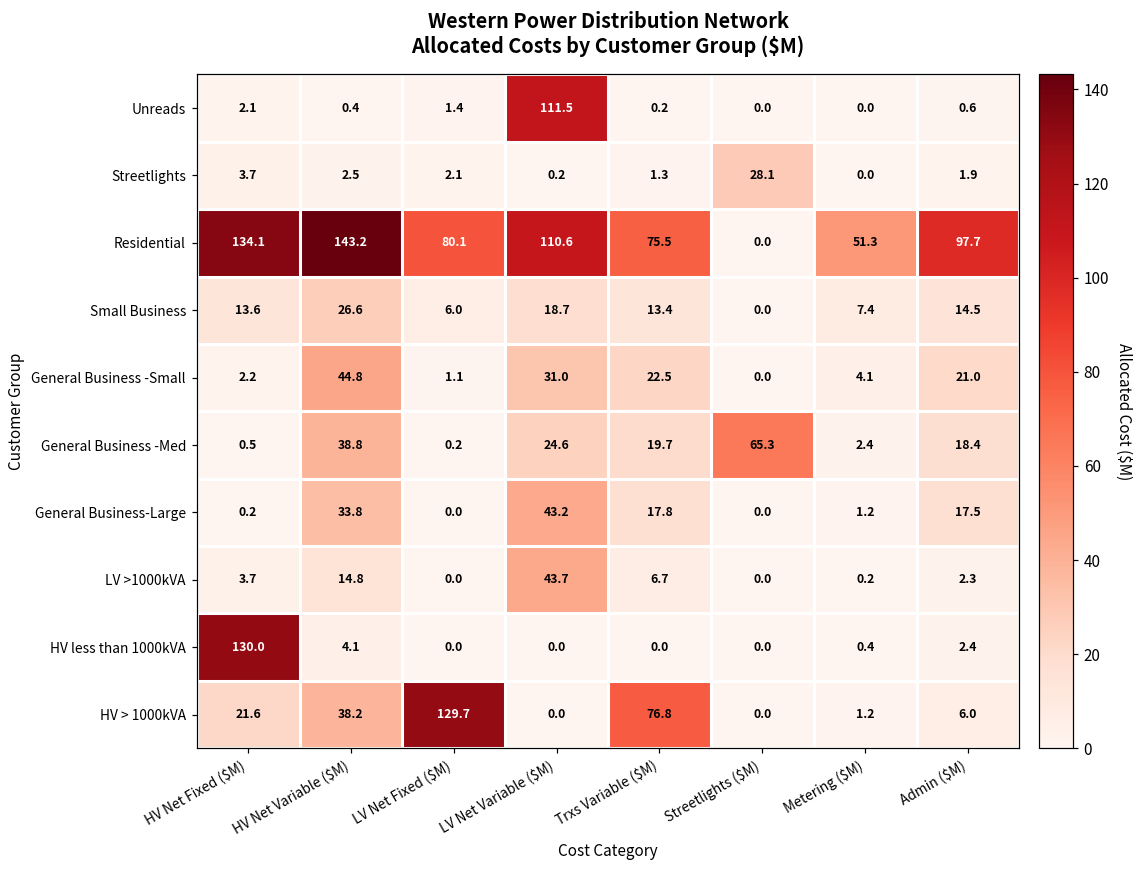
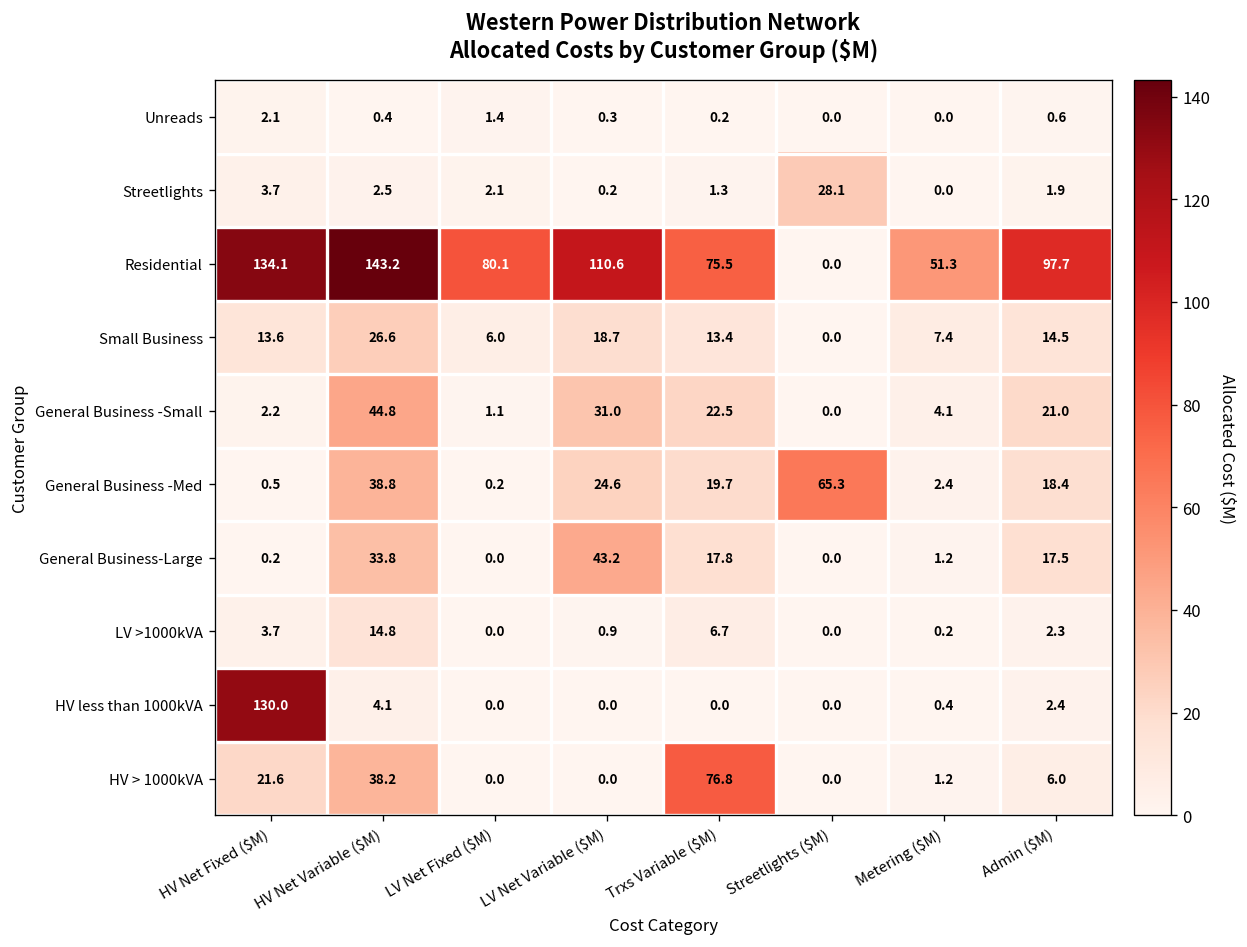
Unreads, LV Net Variable ($M): 111.5 -> 0.3
LV >1000kVA, LV Net Variable ($M): 43.7 -> 0.9
HV > 1000kVA, LV Net Fixed ($M): 129.7 -> 0.0
